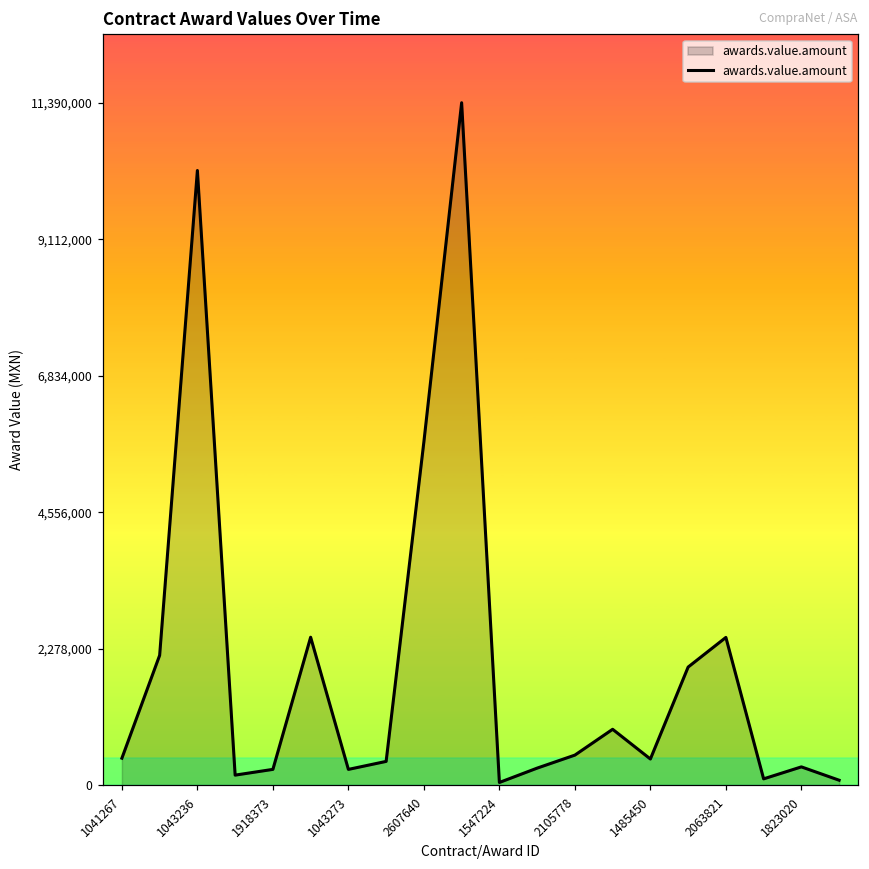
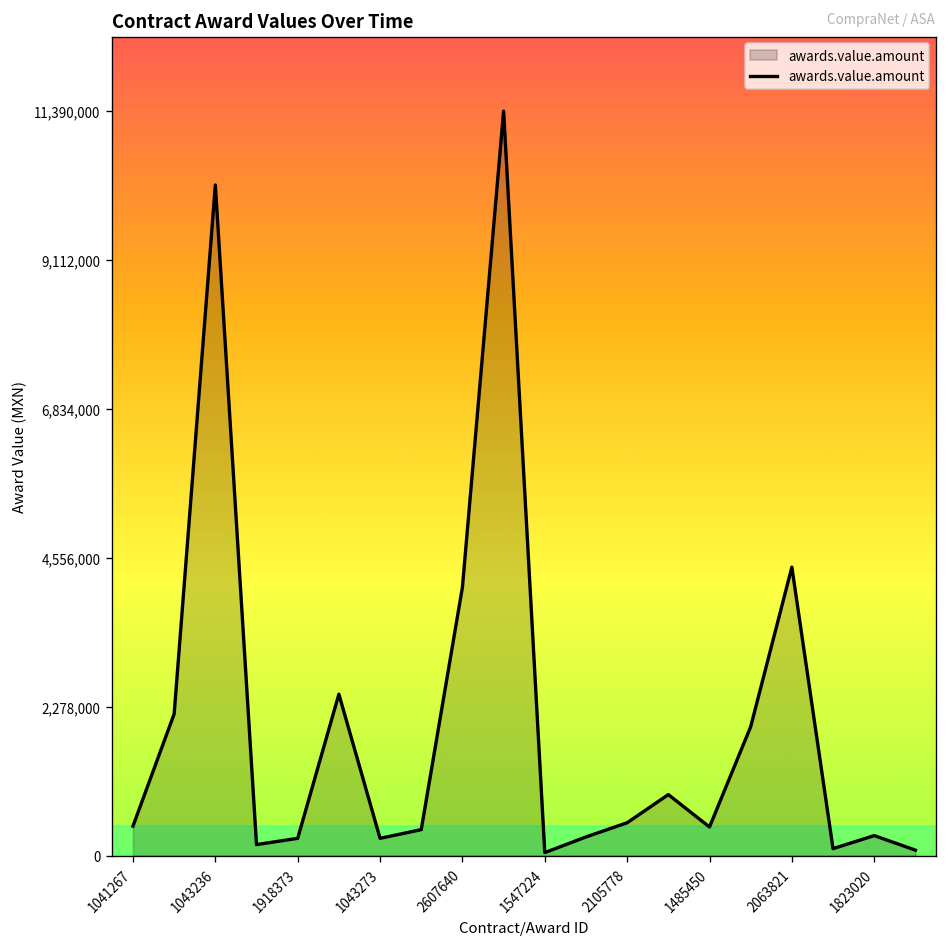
2607640: 5,700,000 -> 4,100,000
2063821: 2,500,000 -> 4,400,000
